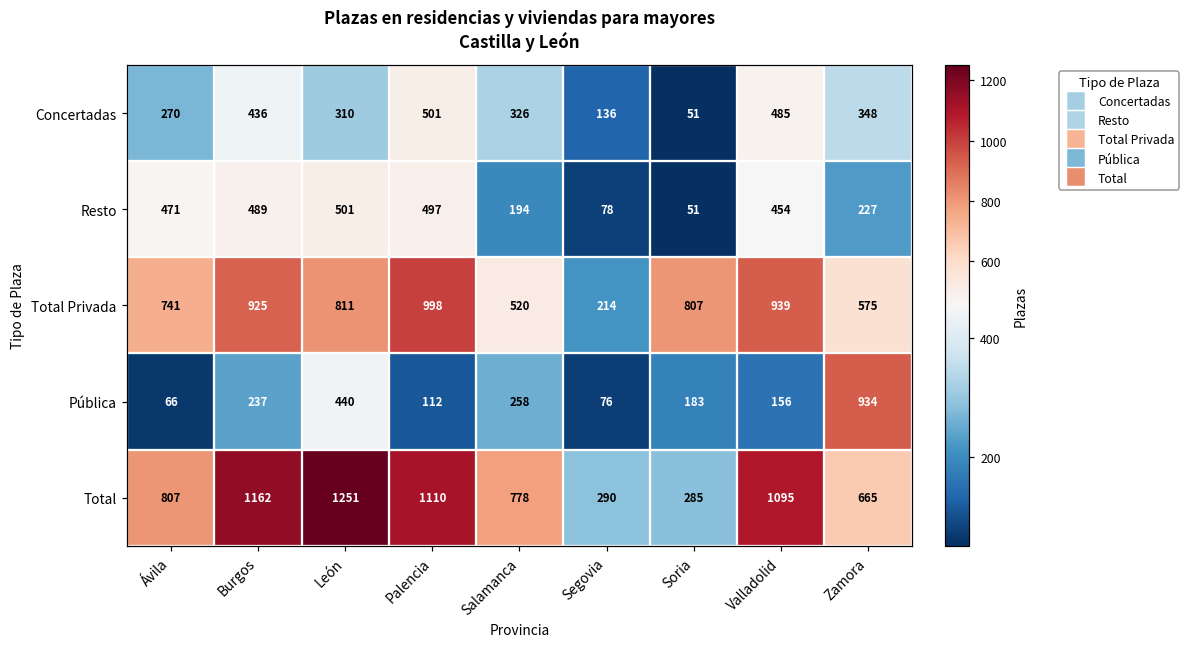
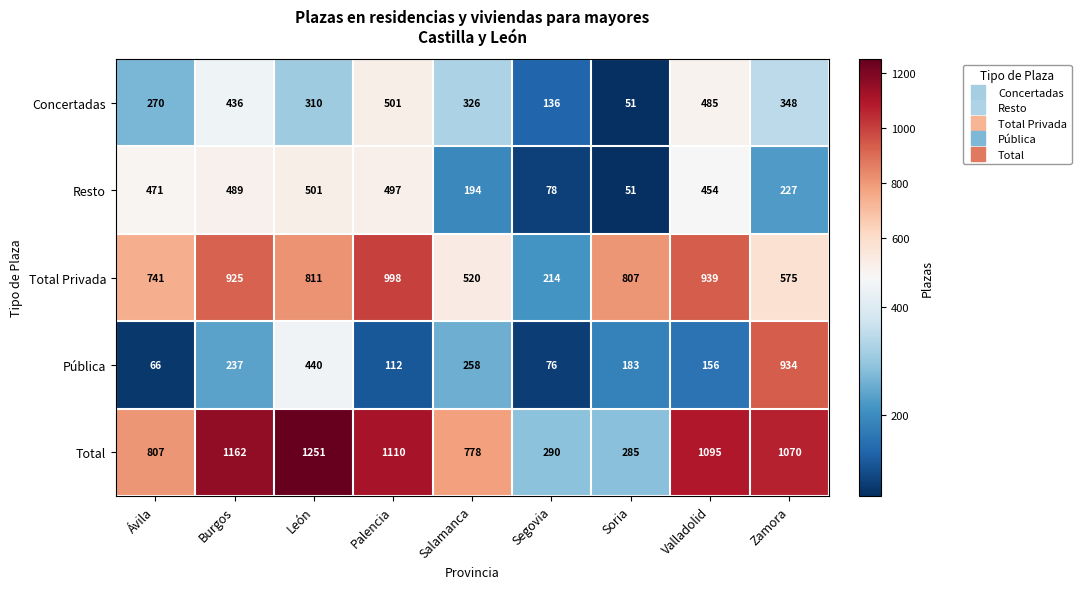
Total, Zamora: 665 -> 1070
